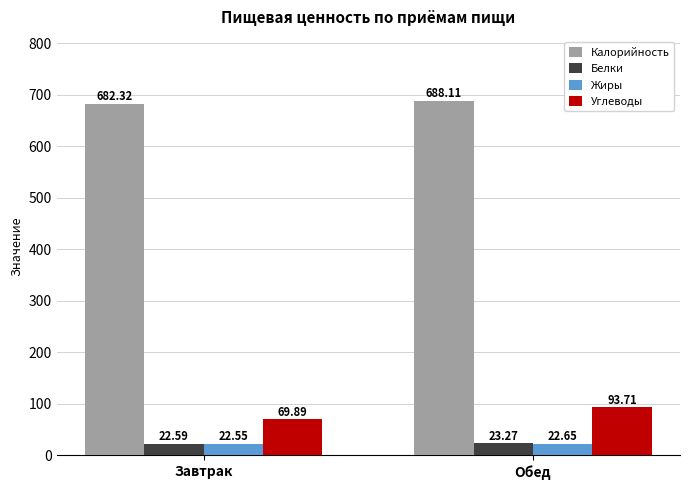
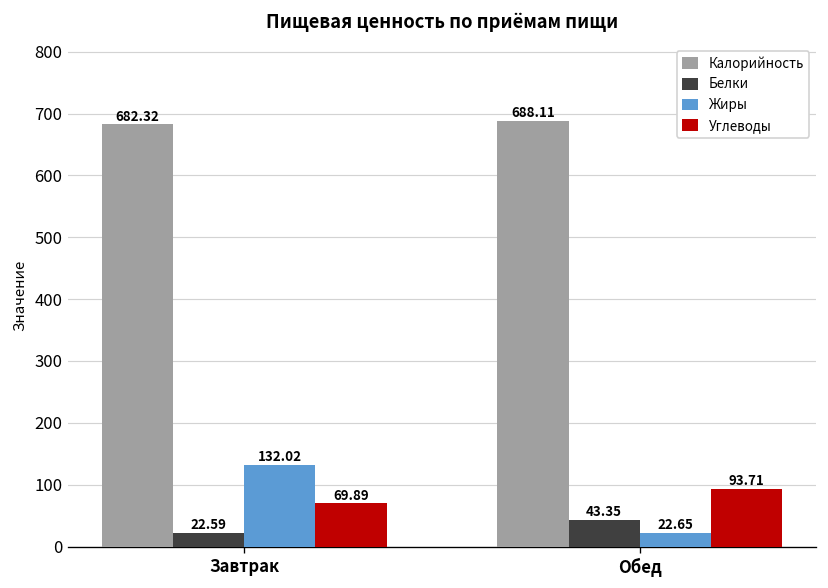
Жиры, Завтрак: 22.55 -> 132.02
Белки, Обед: 23.27 -> 43.35
